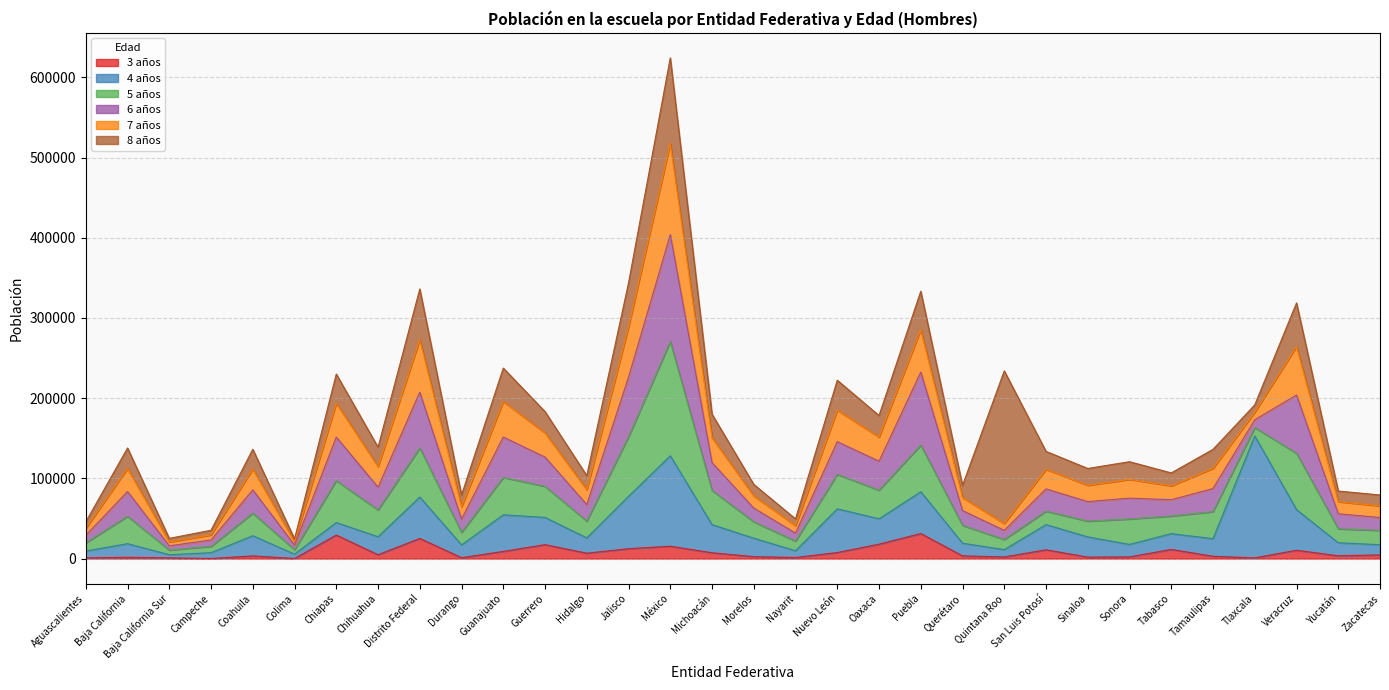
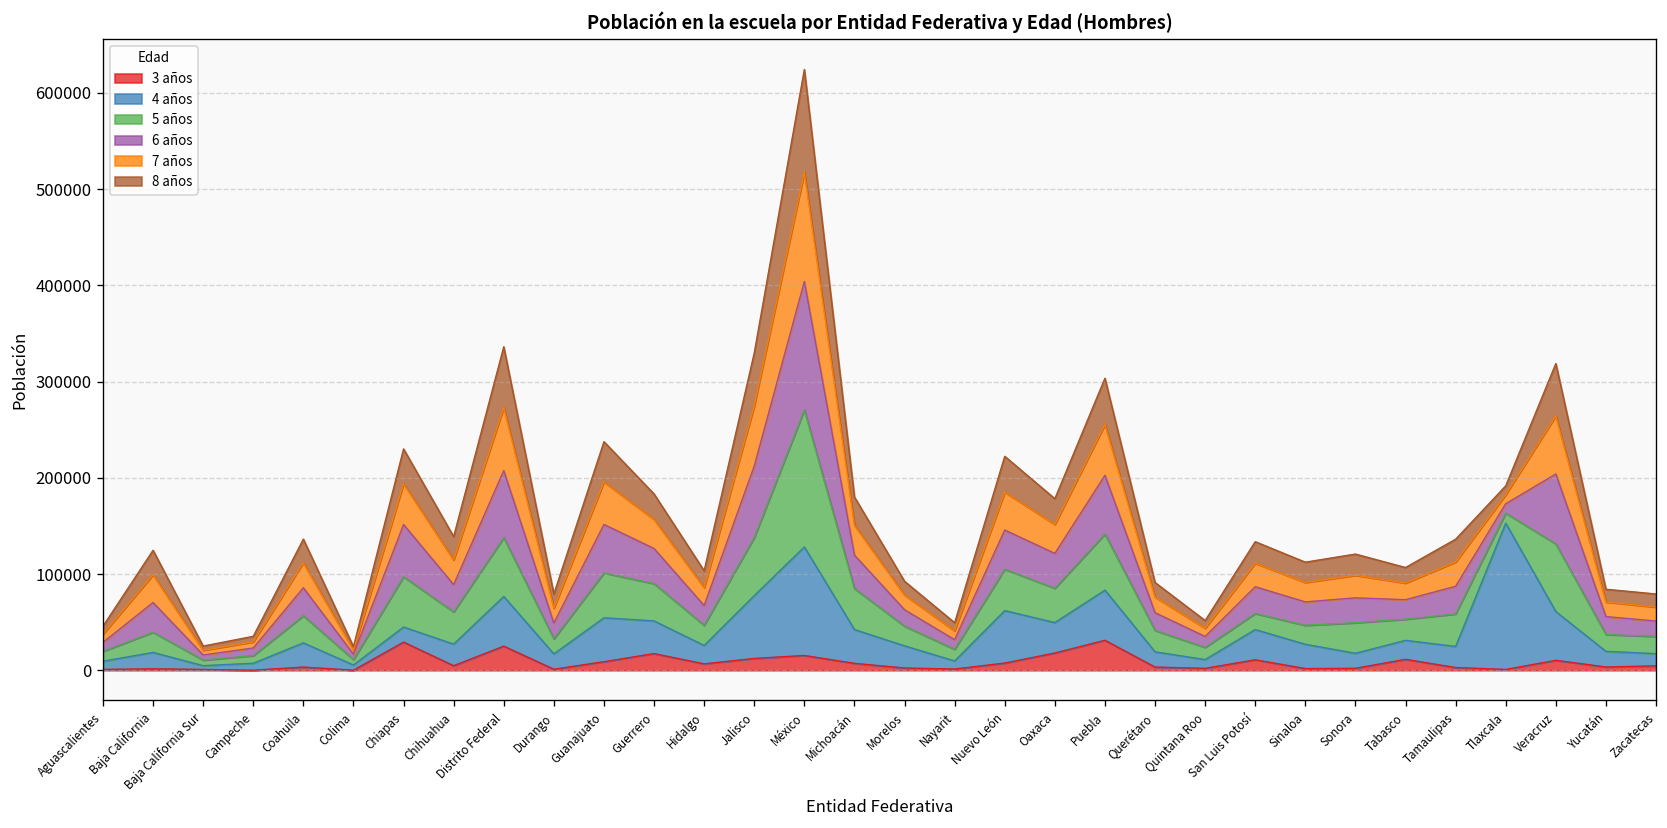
5 años, Baja California: 30000 -> 20000
5 años, Jalisco: 70000 -> 60000
6 años, Puebla: 90000 -> 60000
8 años, Quintana Roo: 190000 -> 10000
